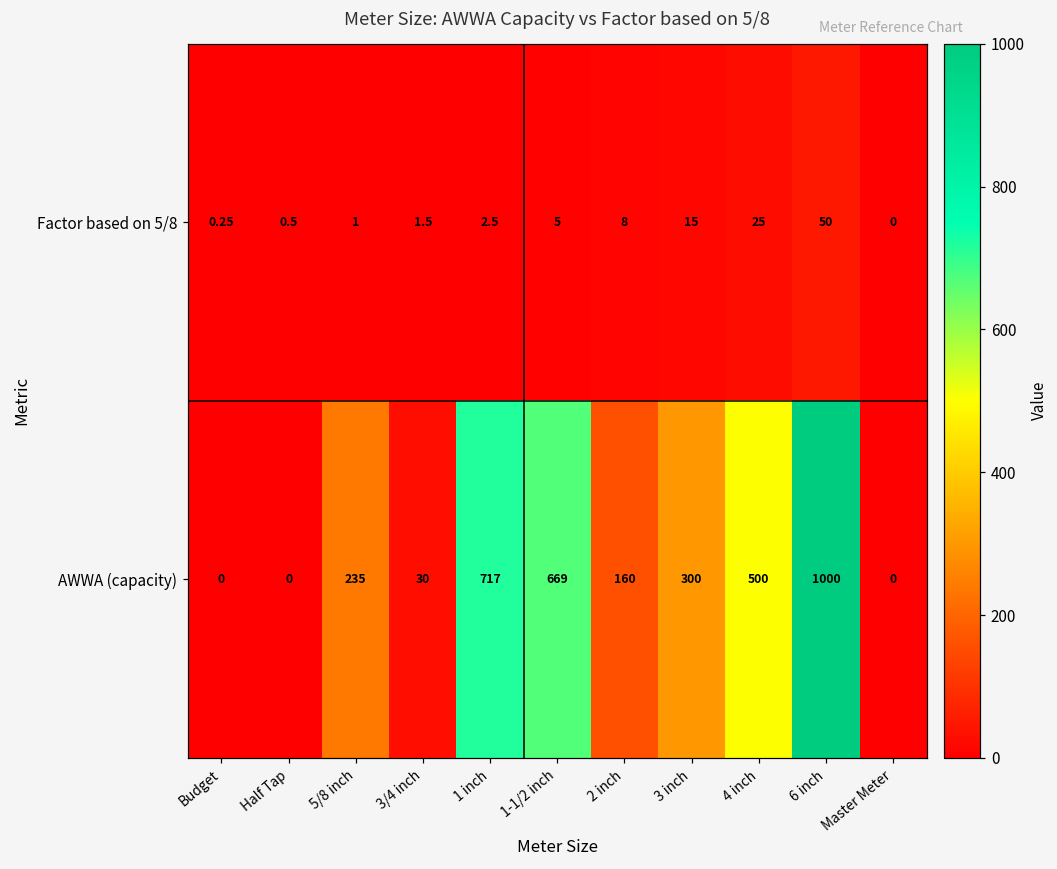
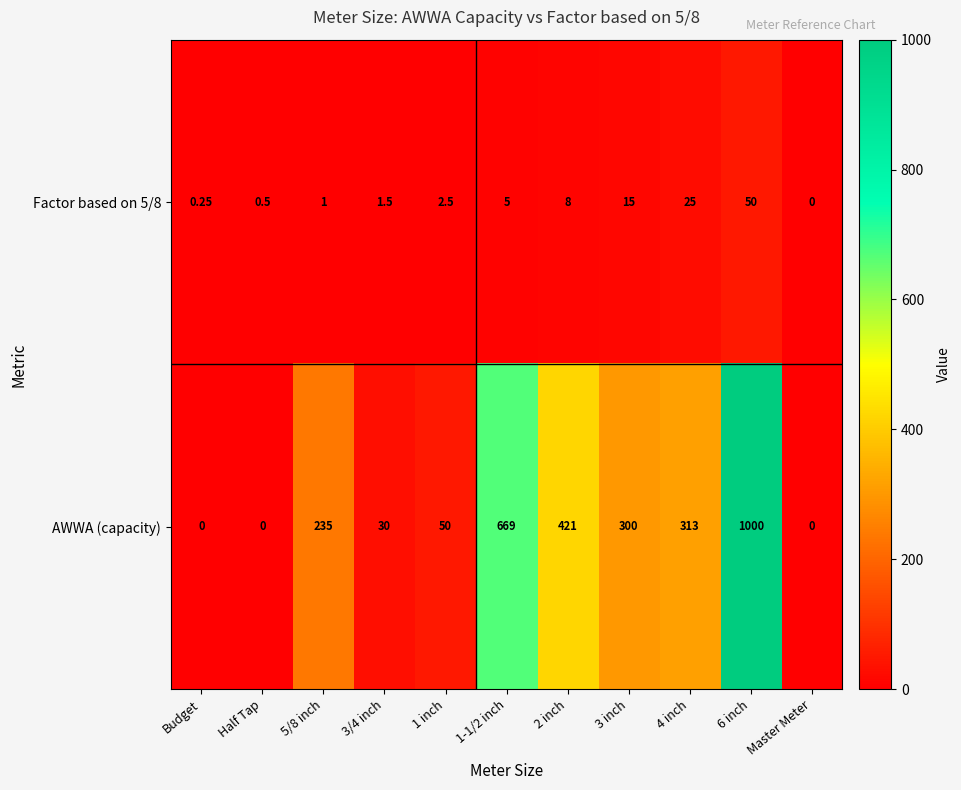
AWWA (capacity), 1 inch: 717 -> 50
AWWA (capacity), 2 inch: 160 -> 421
AWWA (capacity), 4 inch: 500 -> 313
